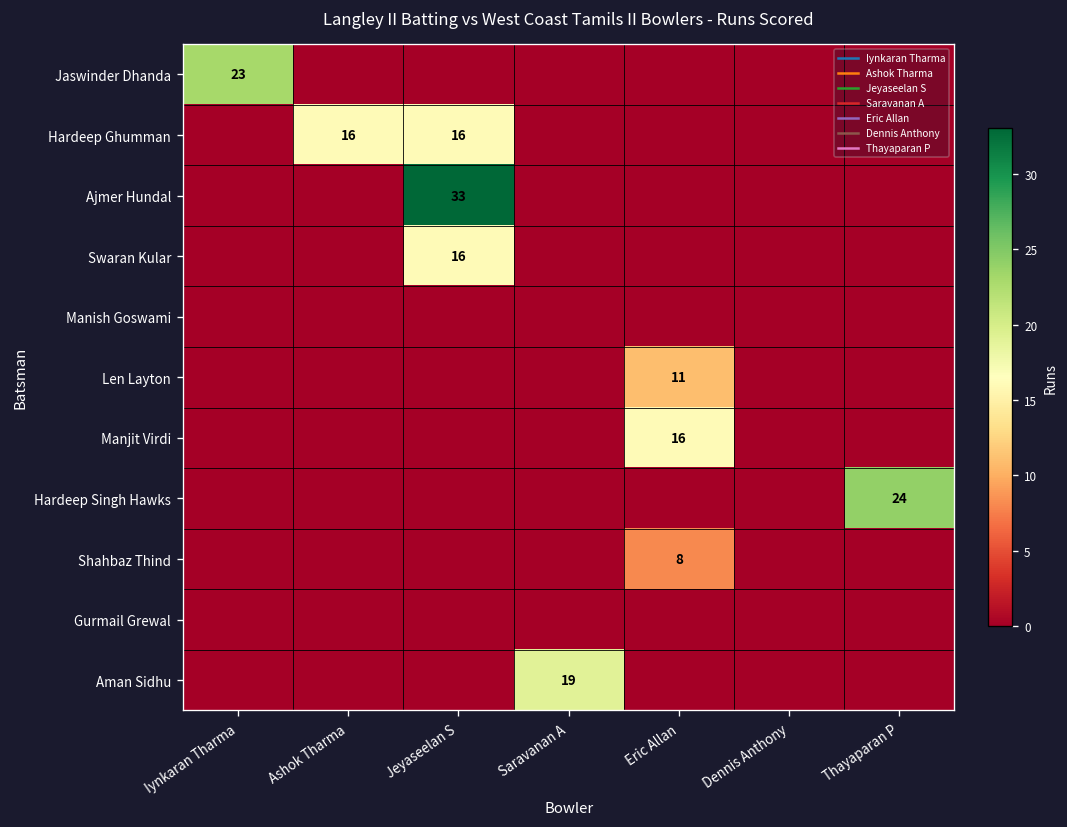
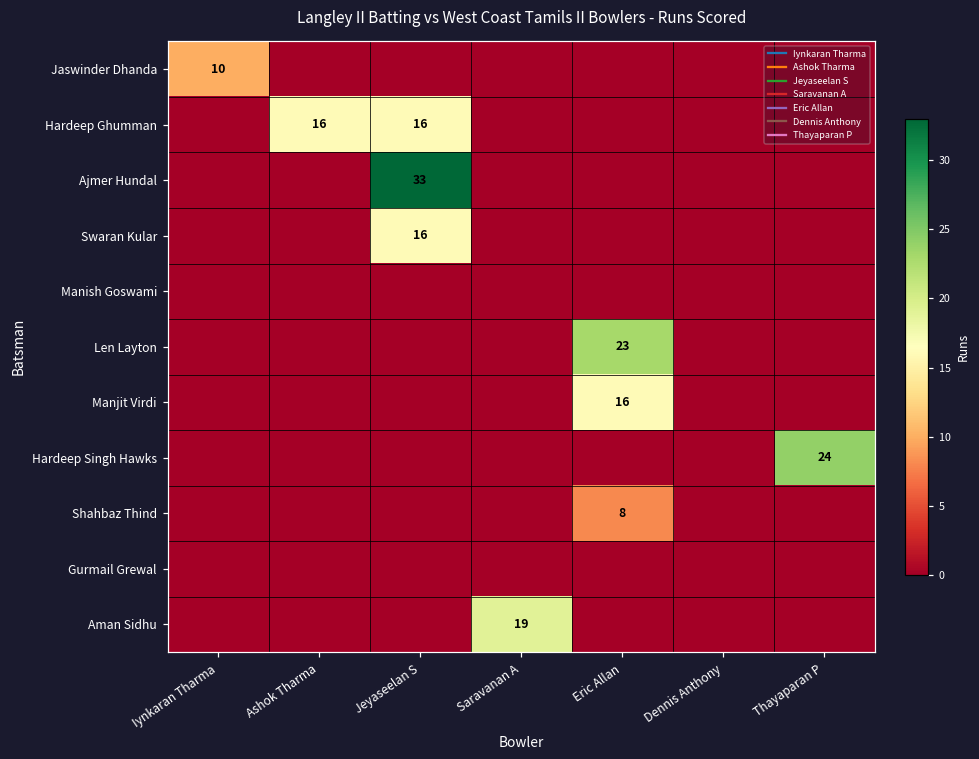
Jaswinder Dhanda, Iynkaran Tharma: 23 -> 10
Len Layton, Eric Allan: 11 -> 23
